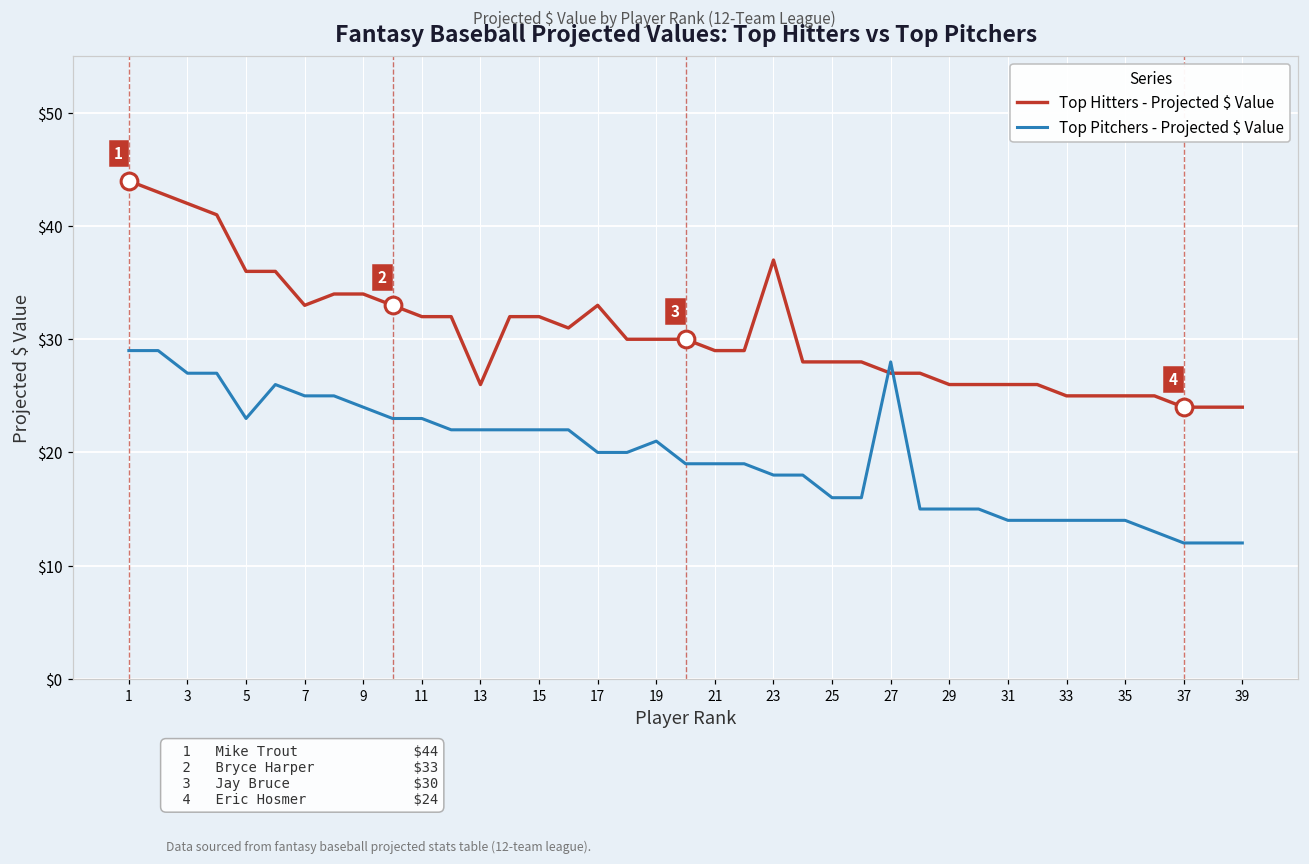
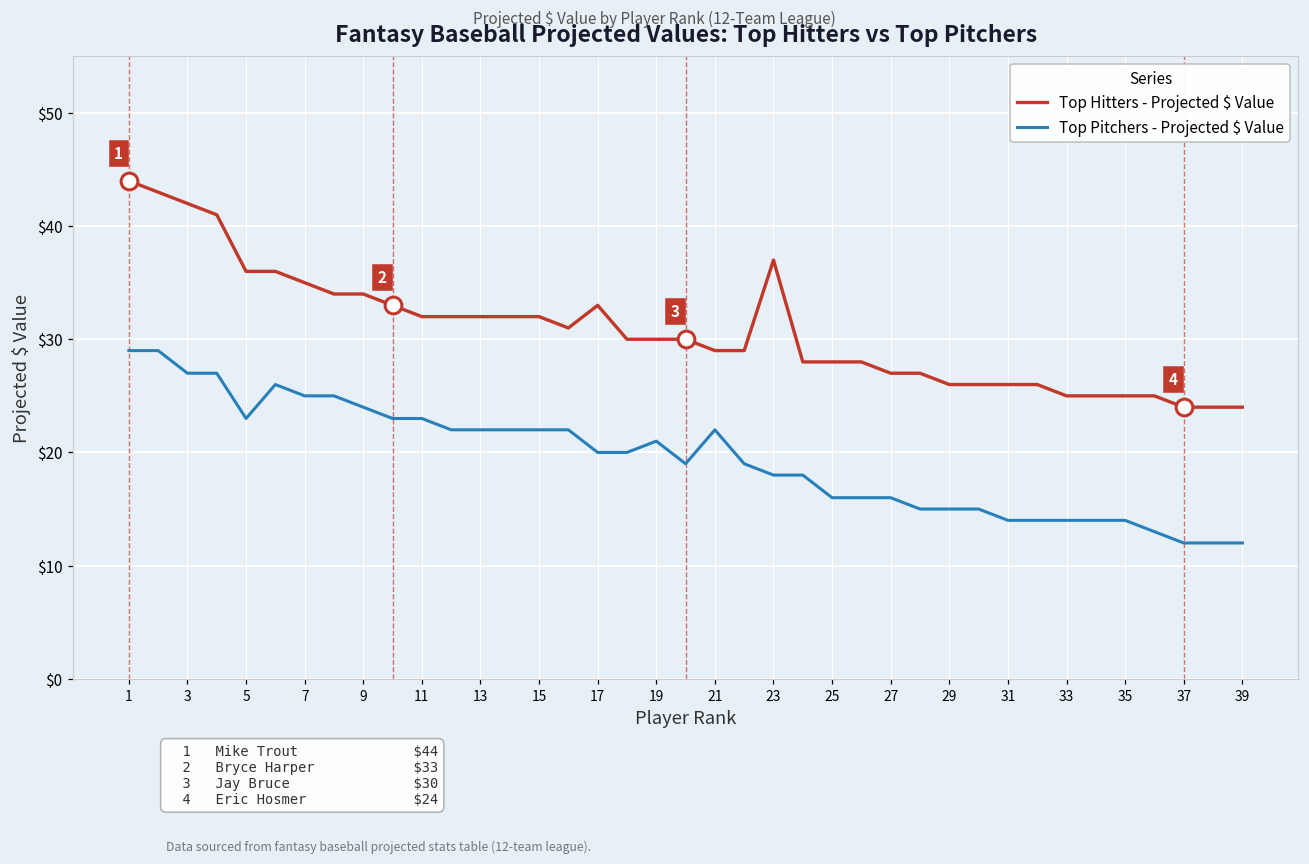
Top Hitters - Projected $ Value, 7: $33 -> $35
Top Hitters - Projected $ Value, 13: $26 -> $32
Top Pitchers - Projected $ Value, 21: $19 -> $22
Top Pitchers - Projected $ Value, 27: $28 -> $16
